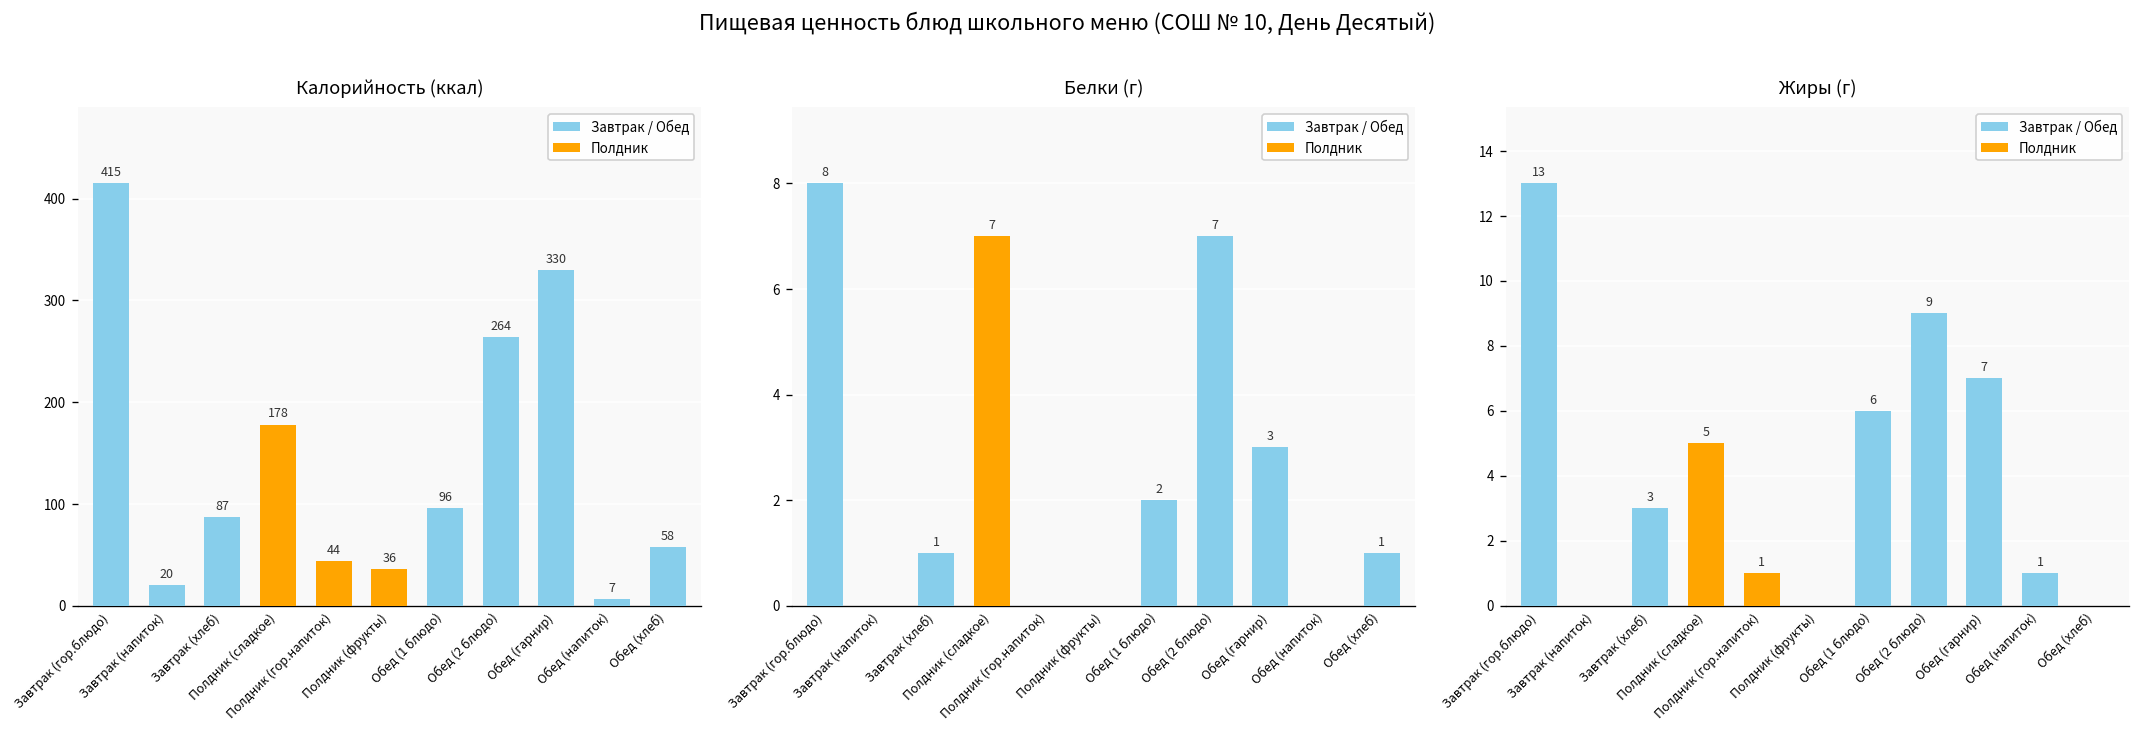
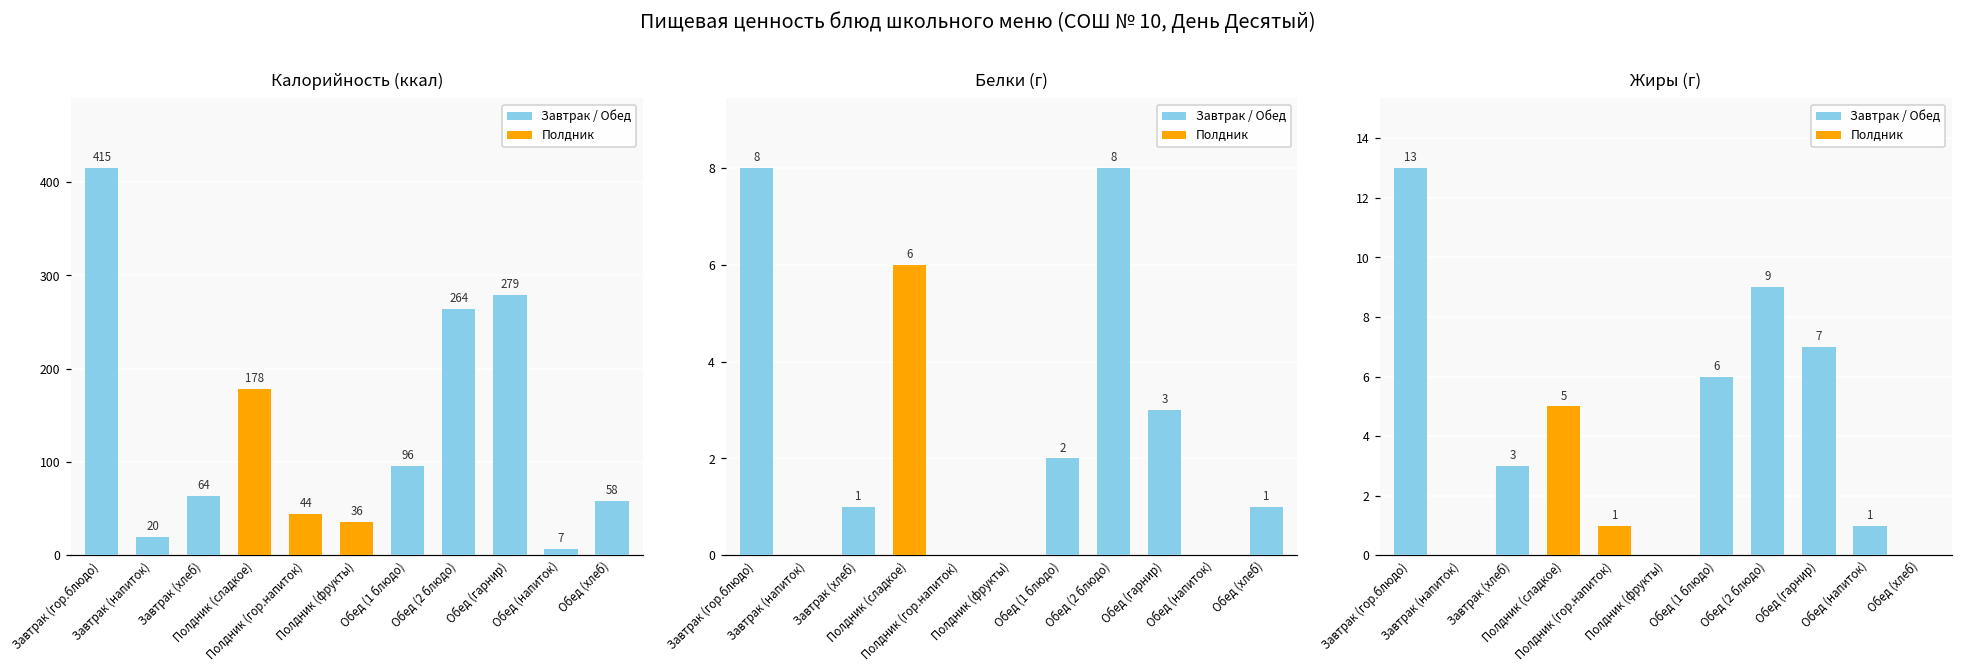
Калорийность (ккал), Завтрак (хлеб): 87 -> 64
Калорийность (ккал), Обед (гарнир): 330 -> 279
Белки (г), Полдник (сладкое): 7 -> 6
Белки (г), Обед (2 блюдо): 7 -> 8
